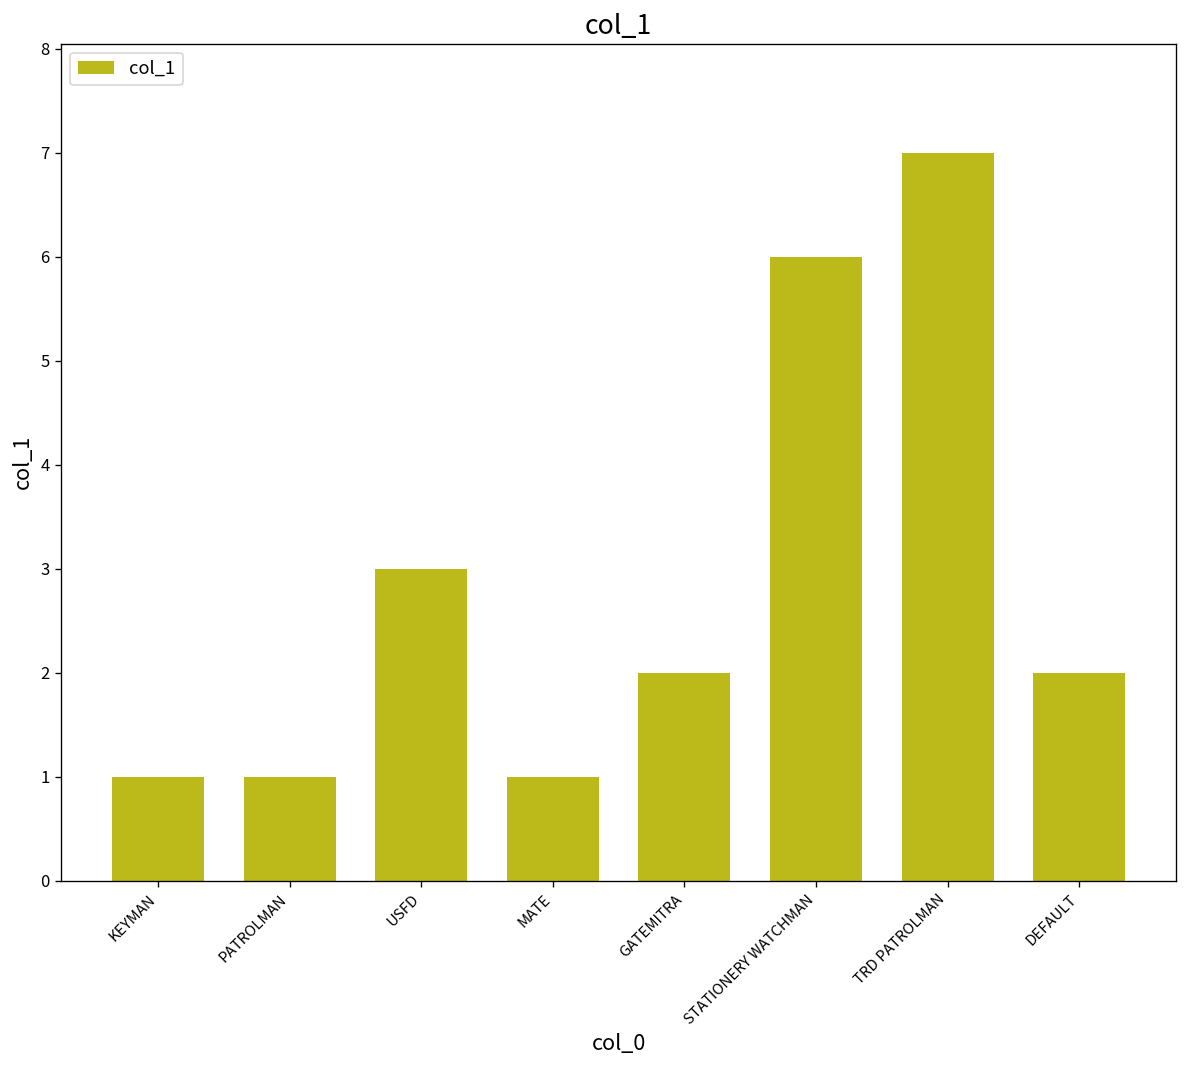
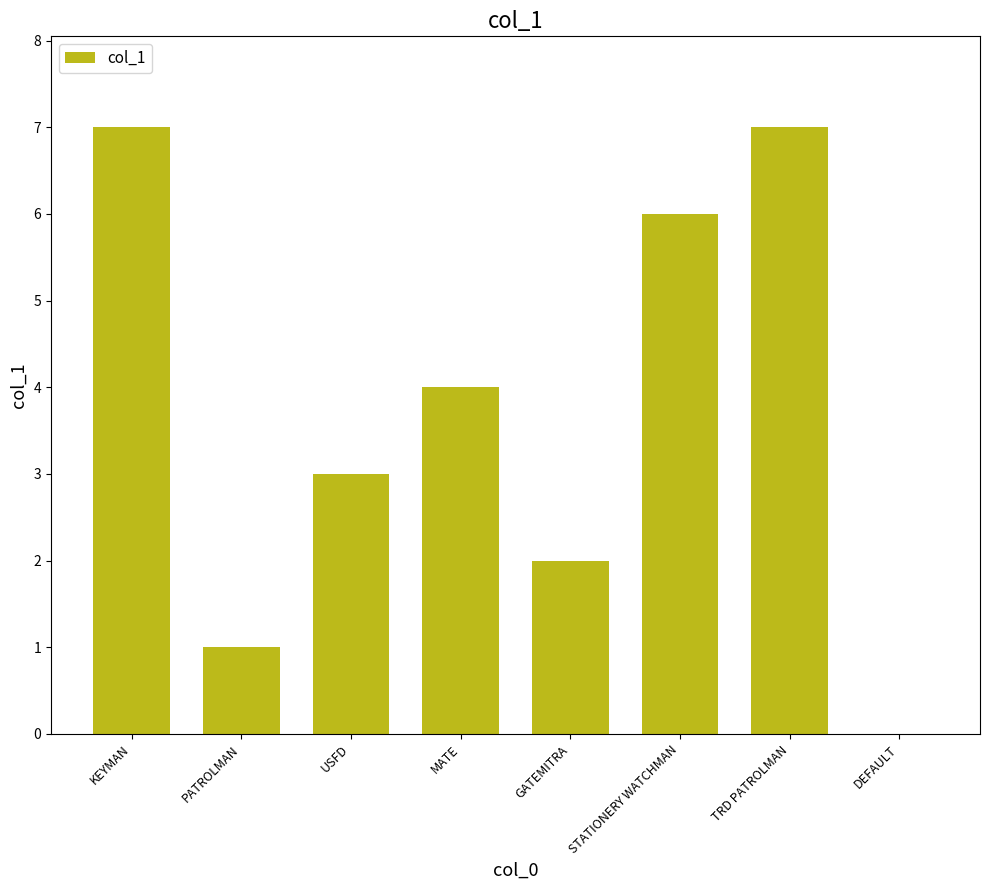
KEYMAN: 1 -> 7
MATE: 1 -> 4
DEFAULT: 2 -> 0
